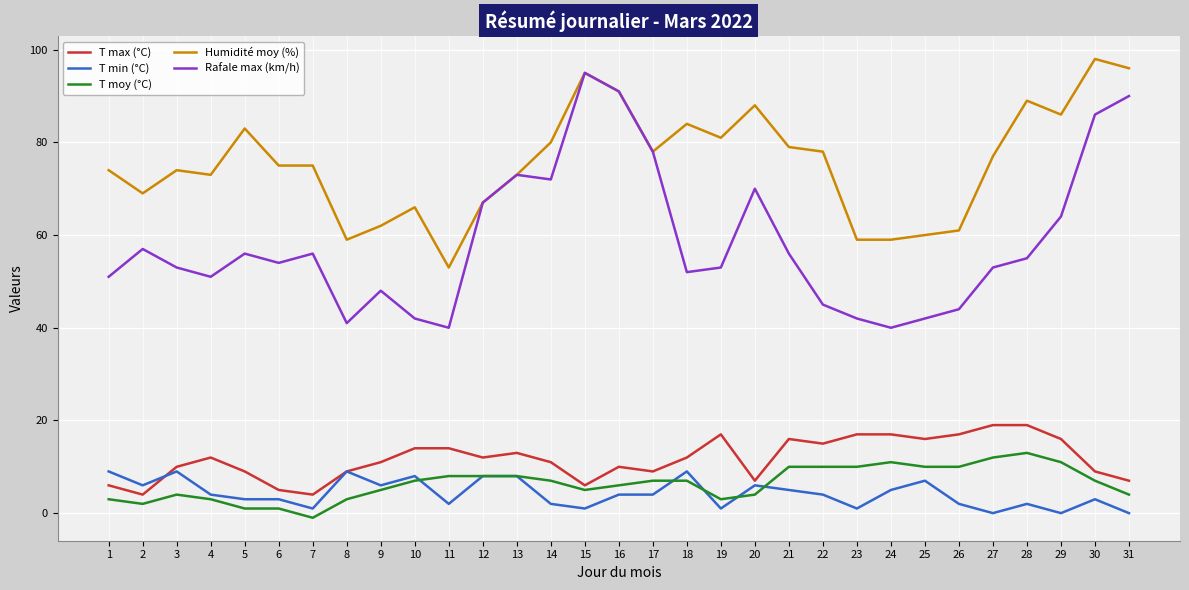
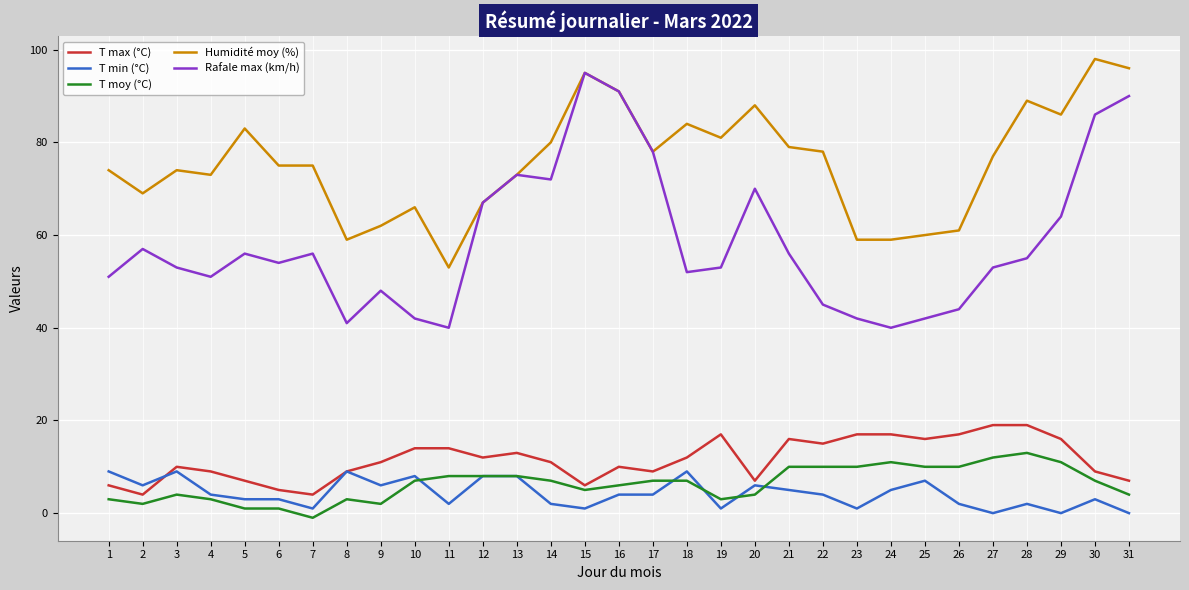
T max (°C), 4: 12 -> 9
T max (°C), 5: 9 -> 7
T moy (°C), 9: 5 -> 2
